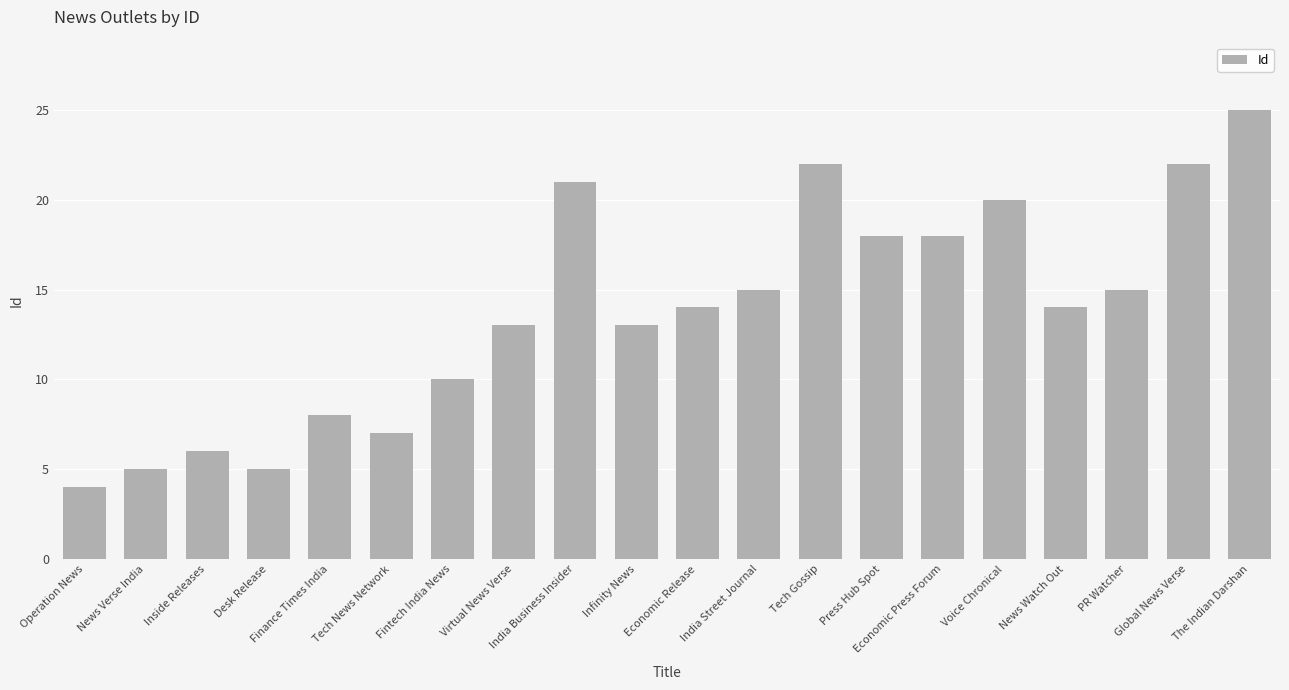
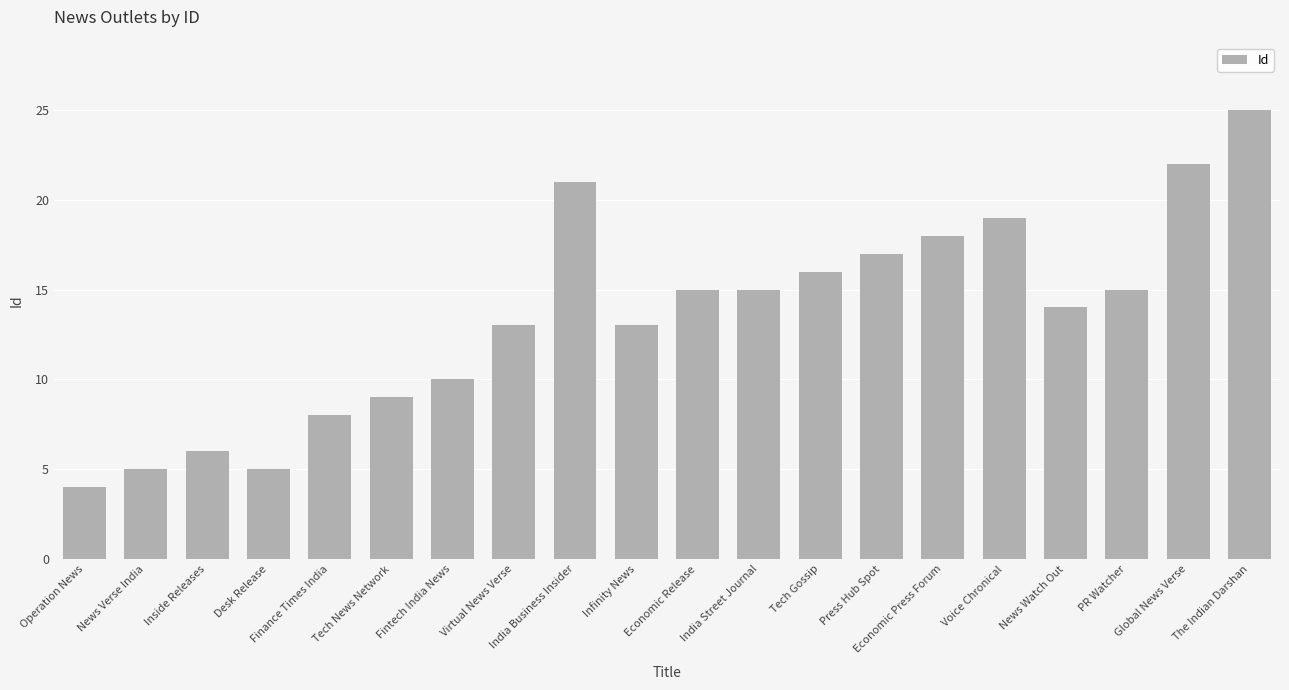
Tech News Network: 7 -> 9
Economic Release: 14 -> 15
Tech Gossip: 22 -> 16
Press Hub Spot: 18 -> 17
Voice Chronical: 20 -> 19
